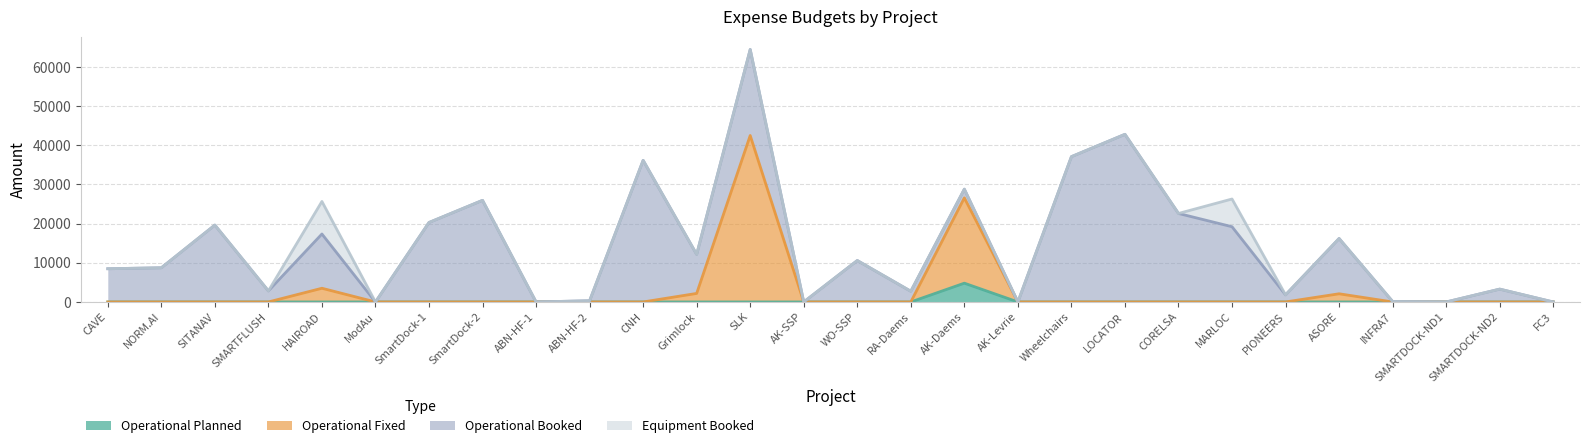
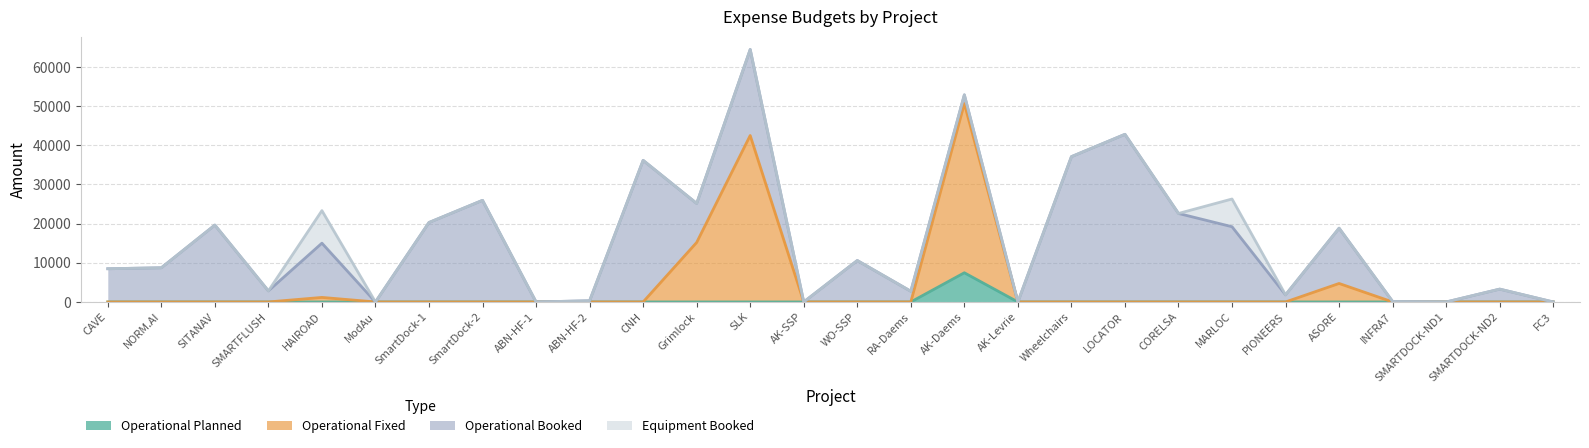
Operational Fixed, HAIROAD: 4000 -> 1000
Operational Fixed, Grimlock: 2000 -> 15000
Operational Planned, AK-Daems: 5000 -> 7000
Operational Fixed, AK-Daems: 22000 -> 43000
Operational Fixed, ASORE: 2000 -> 5000
